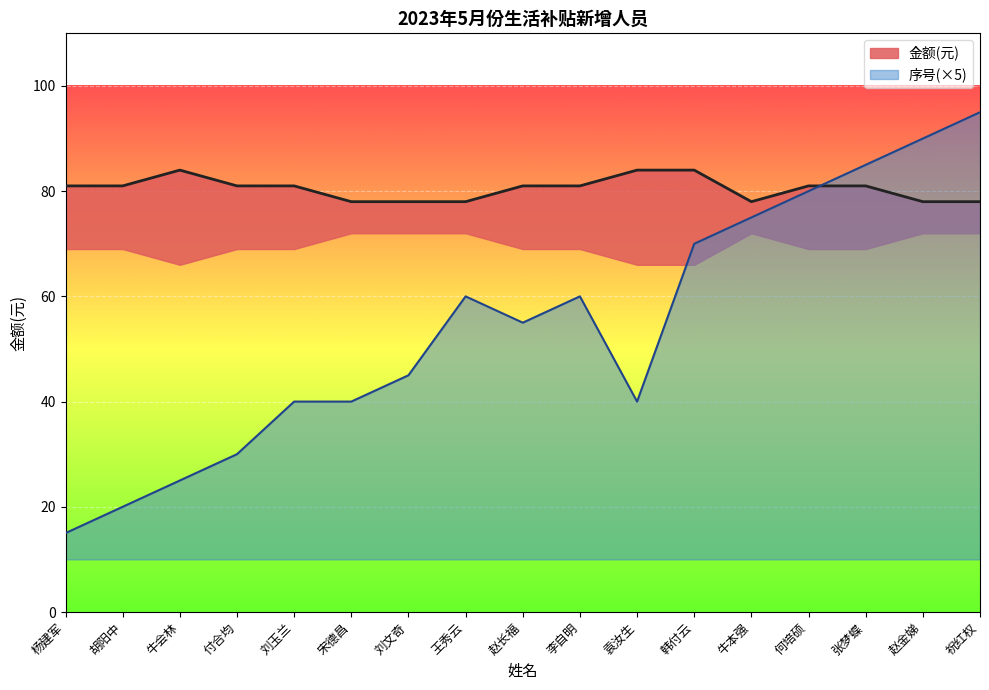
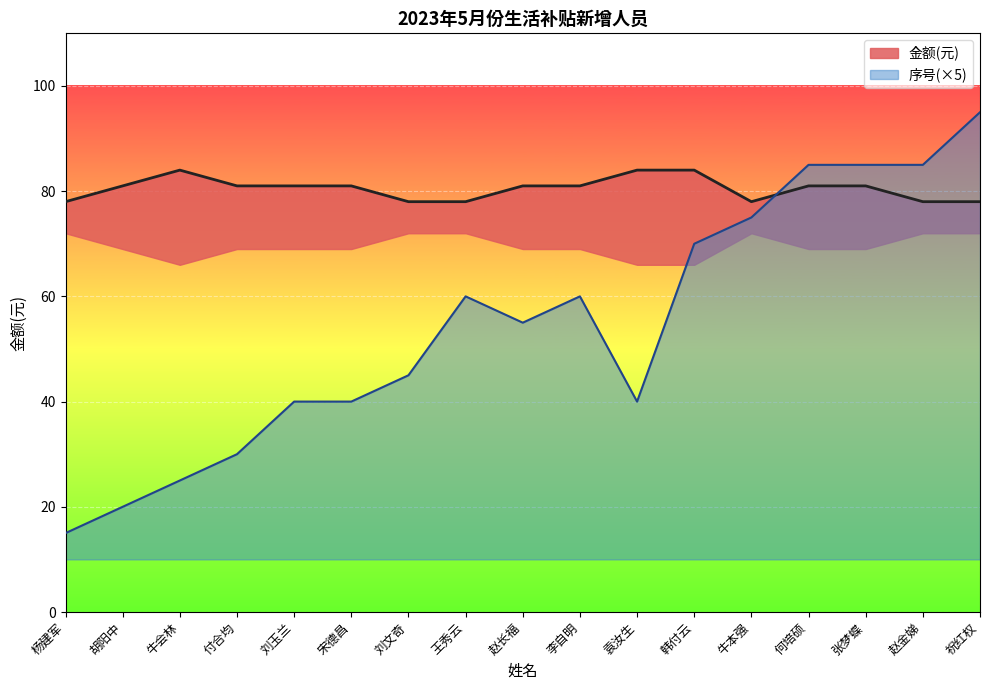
金额(元), 杨建军: 81 -> 78
金额(元), 宋德昌: 78 -> 81
序号(×5), 何培硕: 80 -> 85
序号(×5), 赵金娣: 90 -> 85
